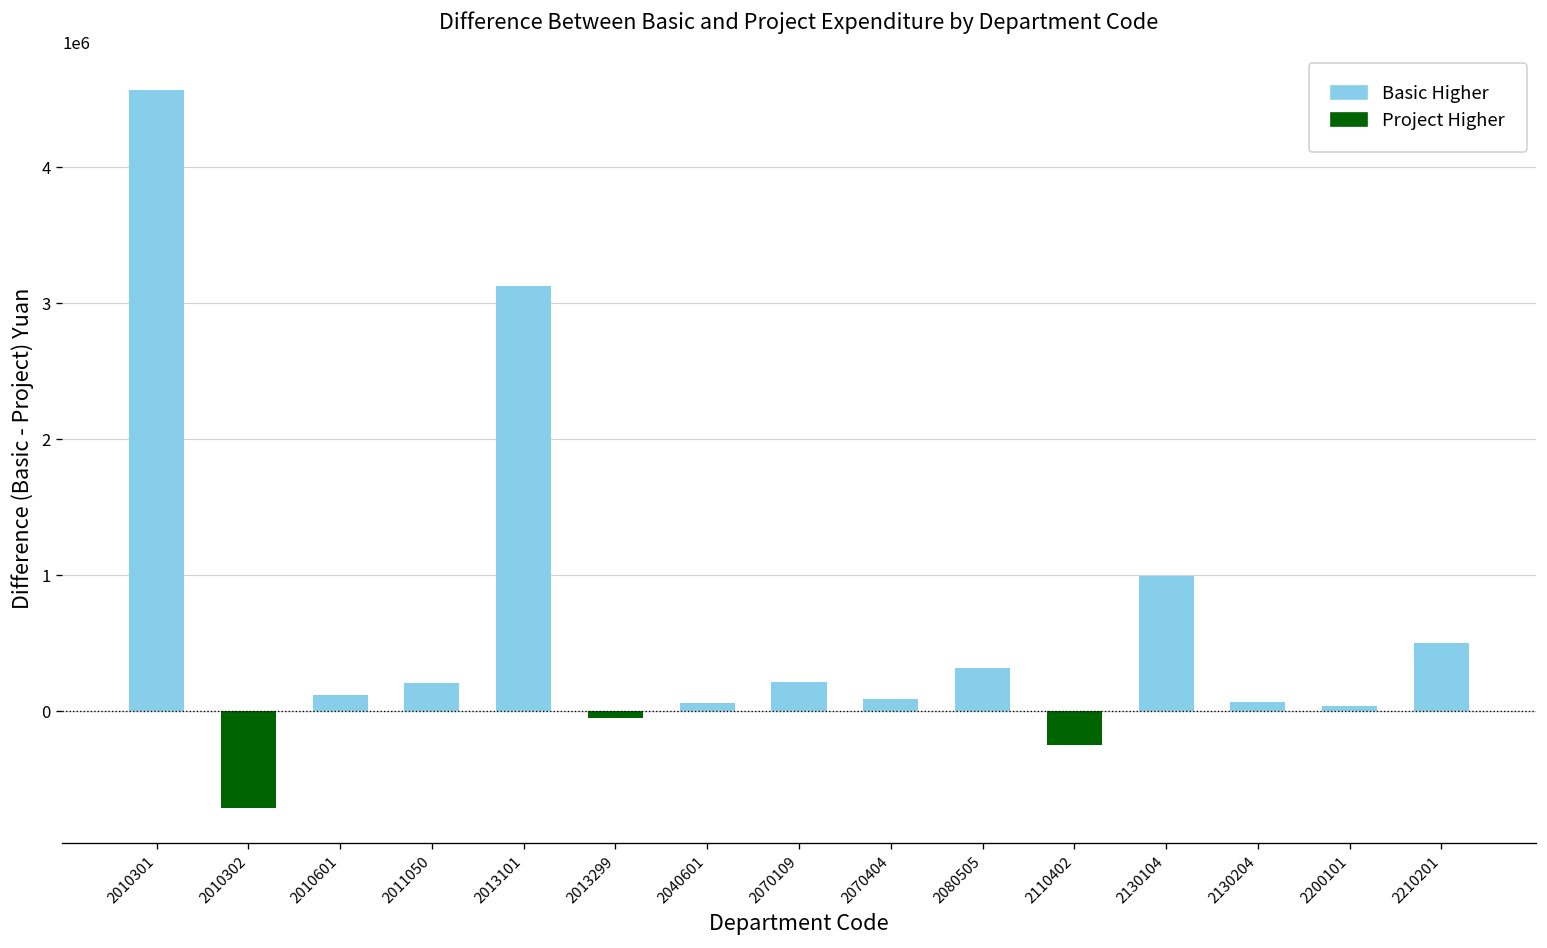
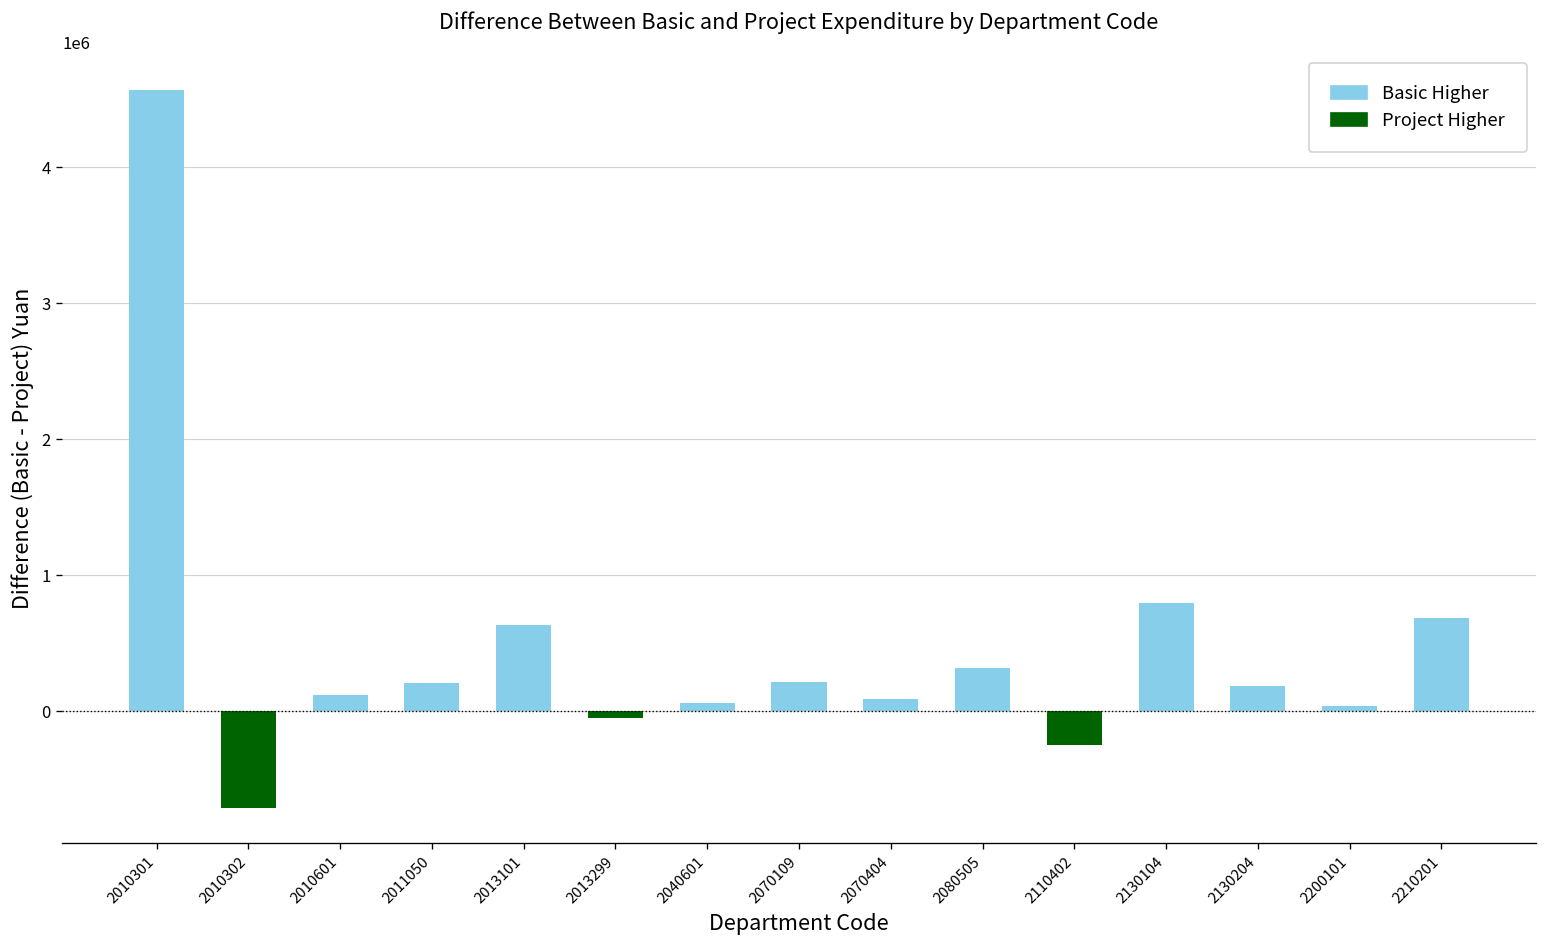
2013101: 3130000 -> 630000
2130104: 990000 -> 790000
2130204: 70000 -> 180000
2210201: 500000 -> 680000
